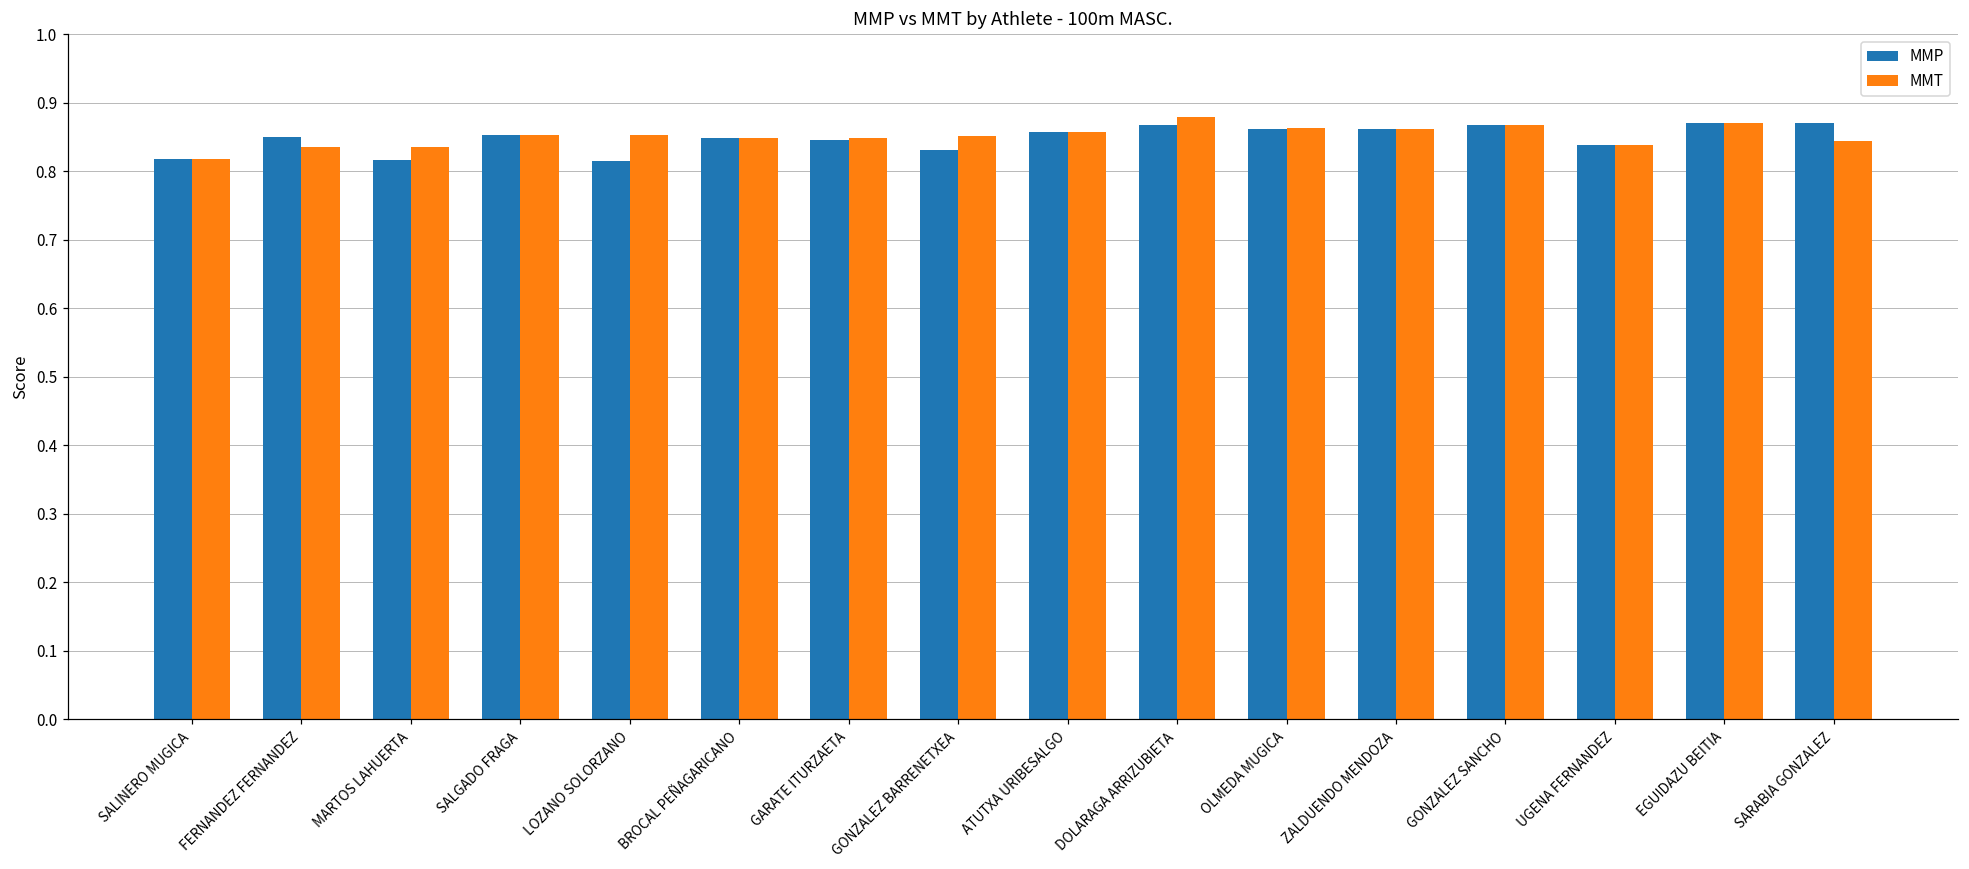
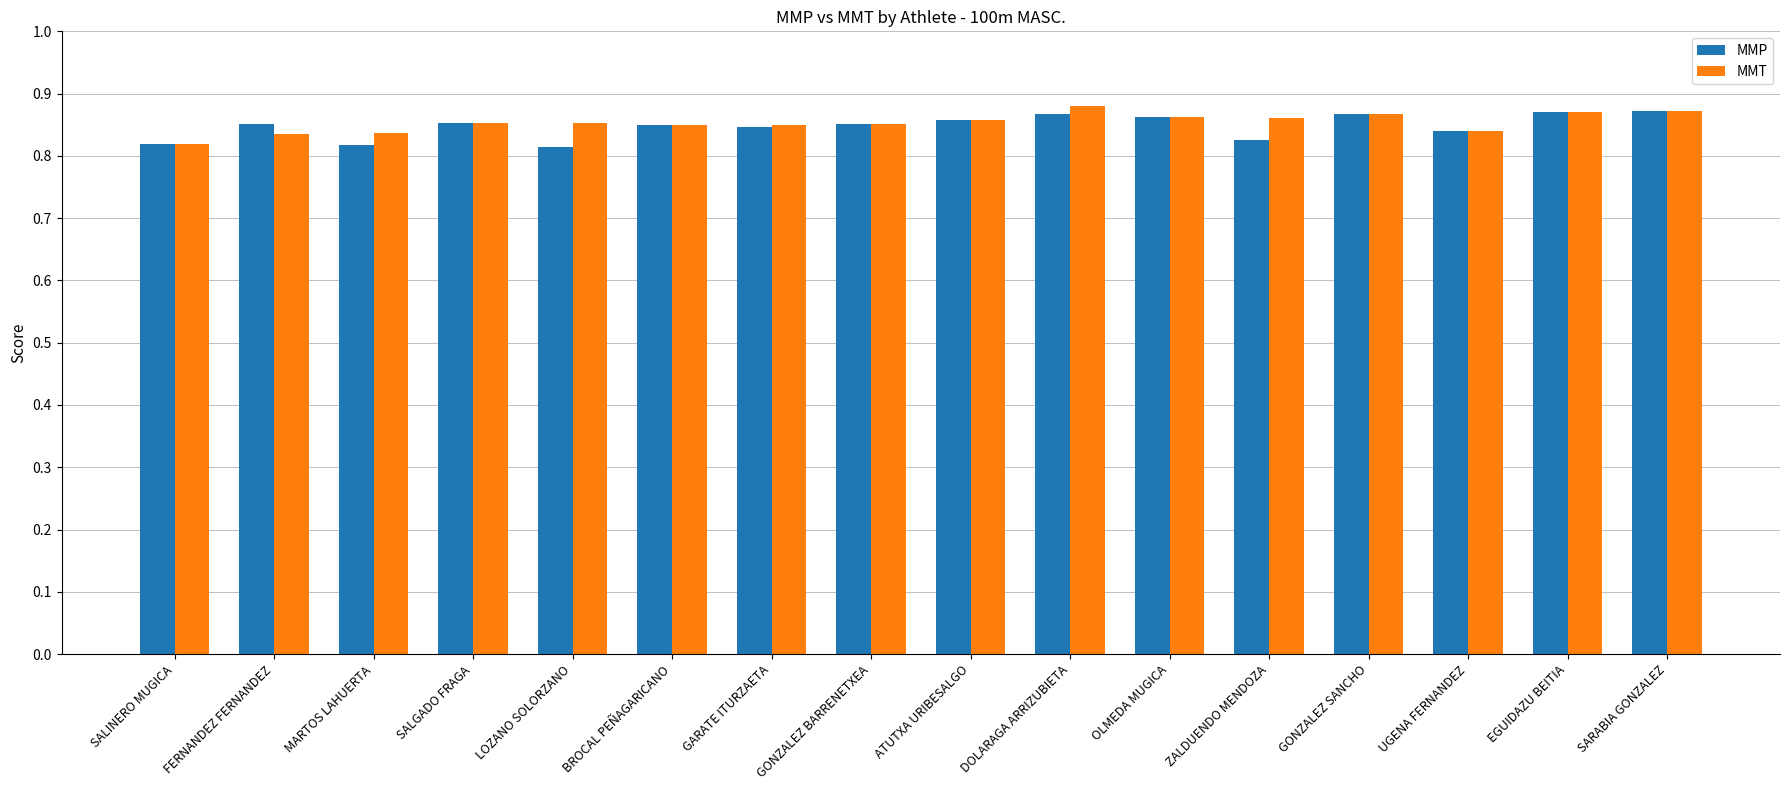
MMP, GONZALEZ BARRENETXEA: 0.83 -> 0.85
MMP, ZALDUENDO MENDOZA: 0.86 -> 0.83
MMT, SARABIA GONZALEZ: 0.84 -> 0.87
